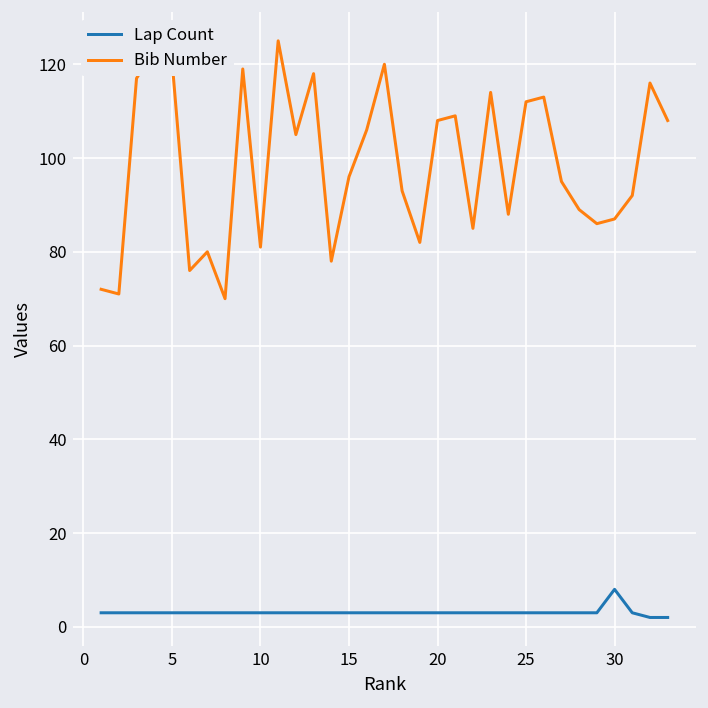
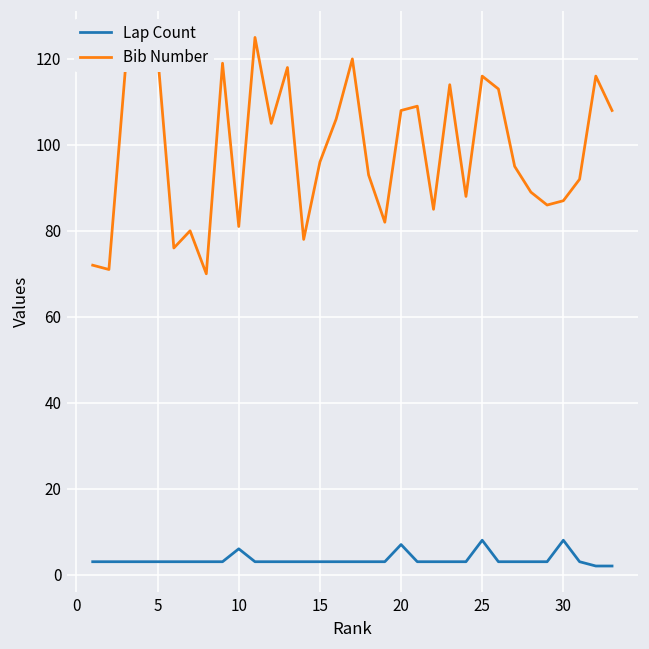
Lap Count, 10: 3 -> 6
Lap Count, 20: 3 -> 7
Lap Count, 25: 3 -> 8
Bib Number, 25: 112 -> 116
